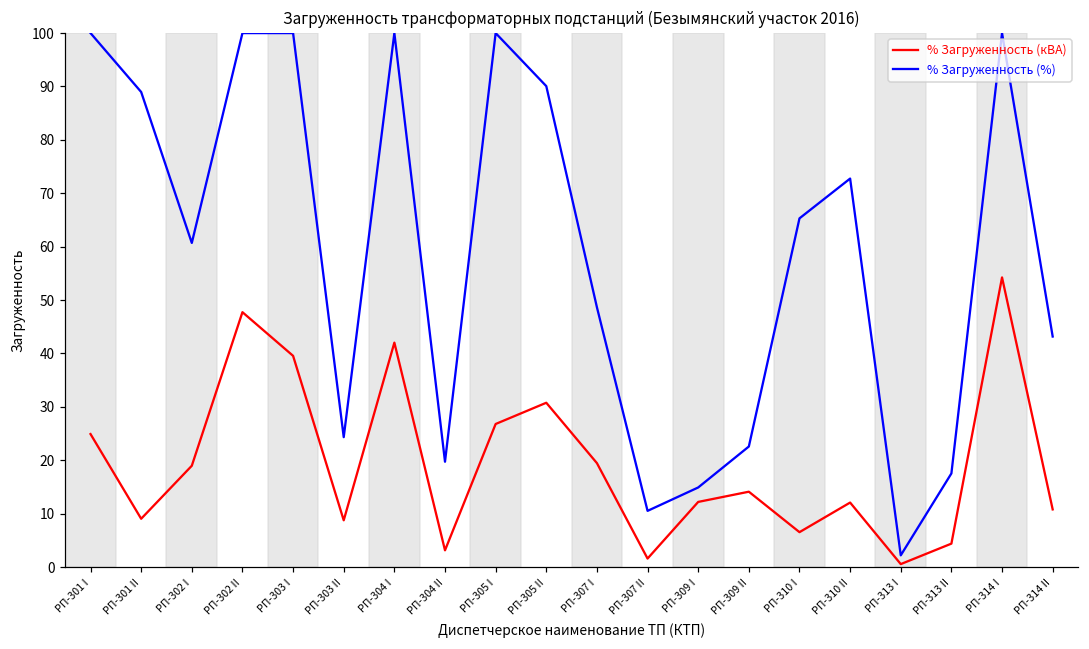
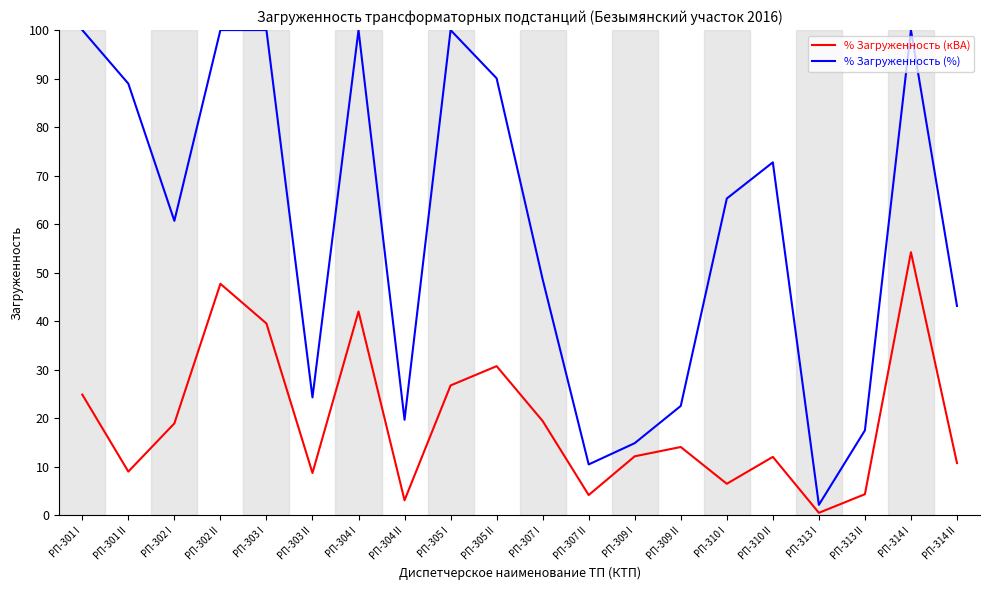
% Загруженность (кВА), РП-307 II: 2 -> 4
